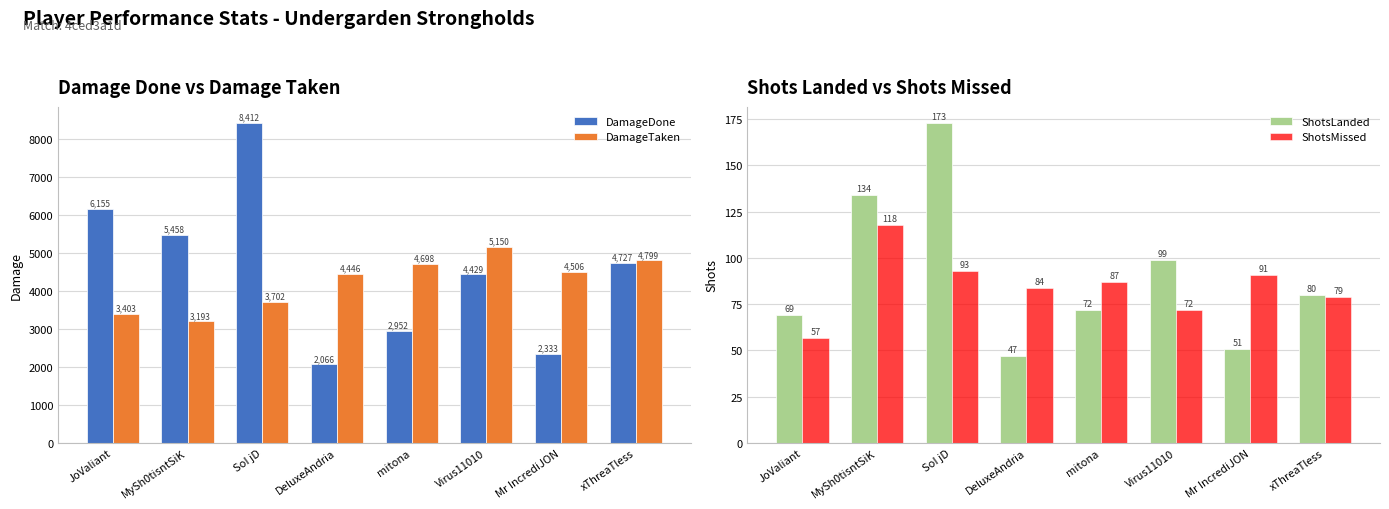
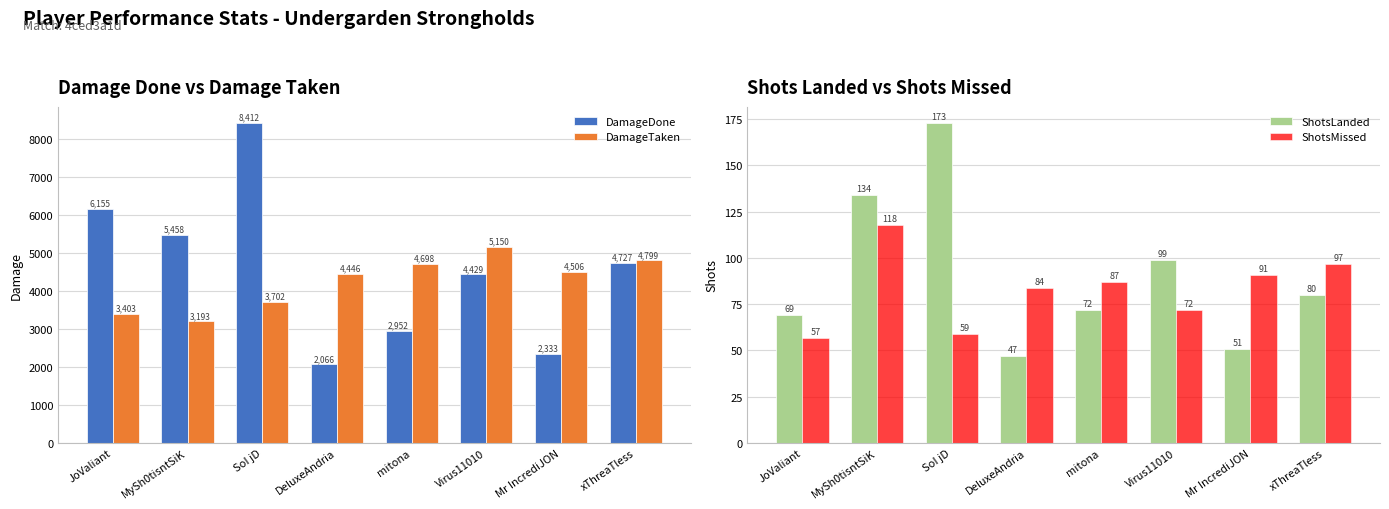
Shots Landed vs Shots Missed, ShotsMissed, SoI jD: 93 -> 59
Shots Landed vs Shots Missed, ShotsMissed, xThreaTless: 79 -> 97
